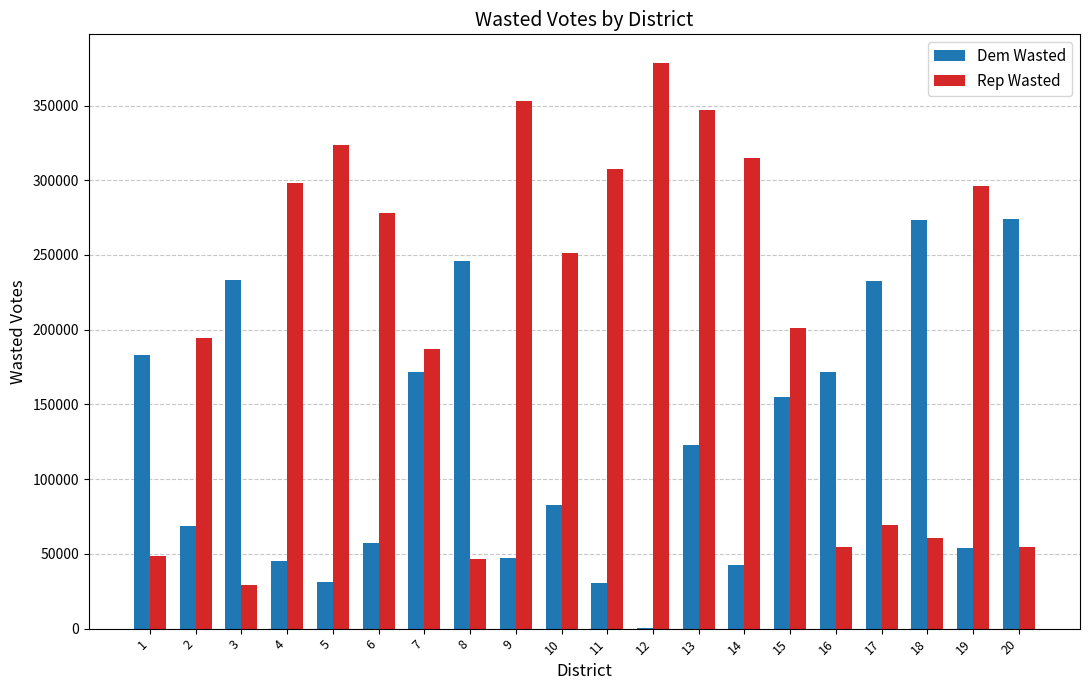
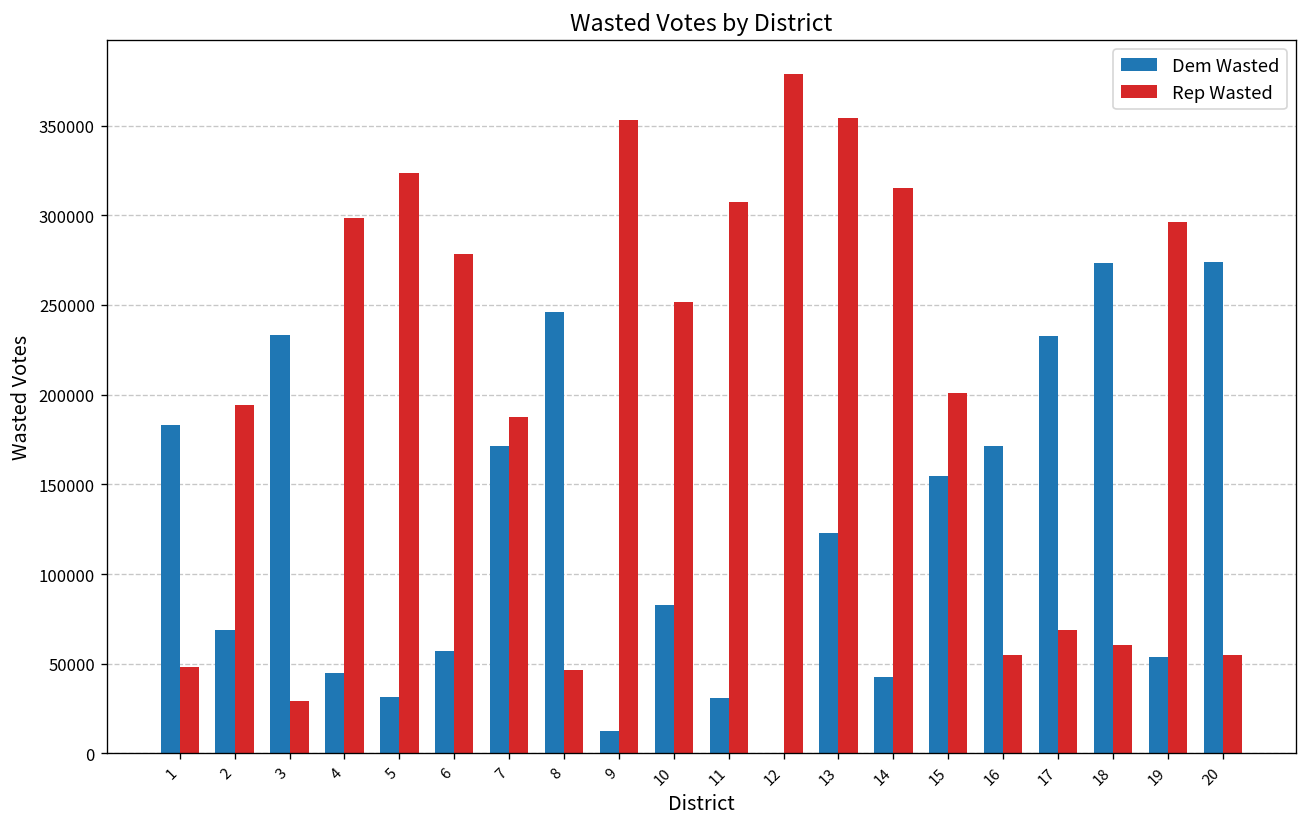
Dem Wasted, 9: 47000 -> 13000
Rep Wasted, 13: 347000 -> 354000
